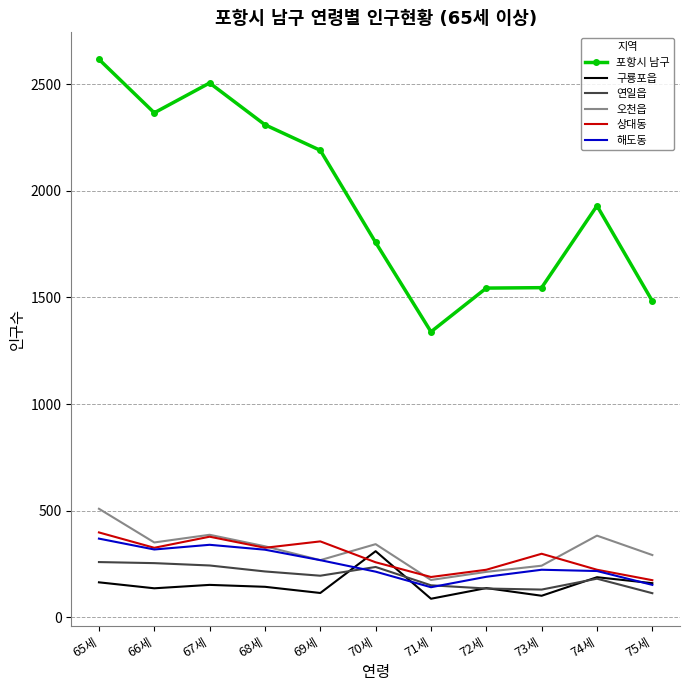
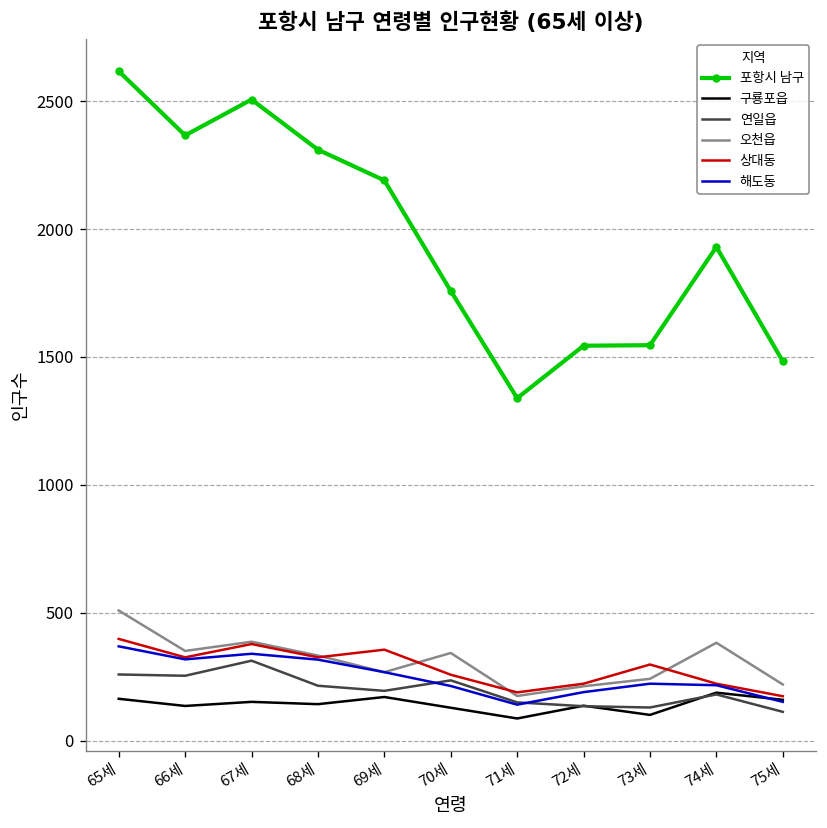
연일읍, 67세: 240 -> 310
구룡포읍, 69세: 110 -> 170
구룡포읍, 70세: 310 -> 130
오천읍, 75세: 290 -> 220
